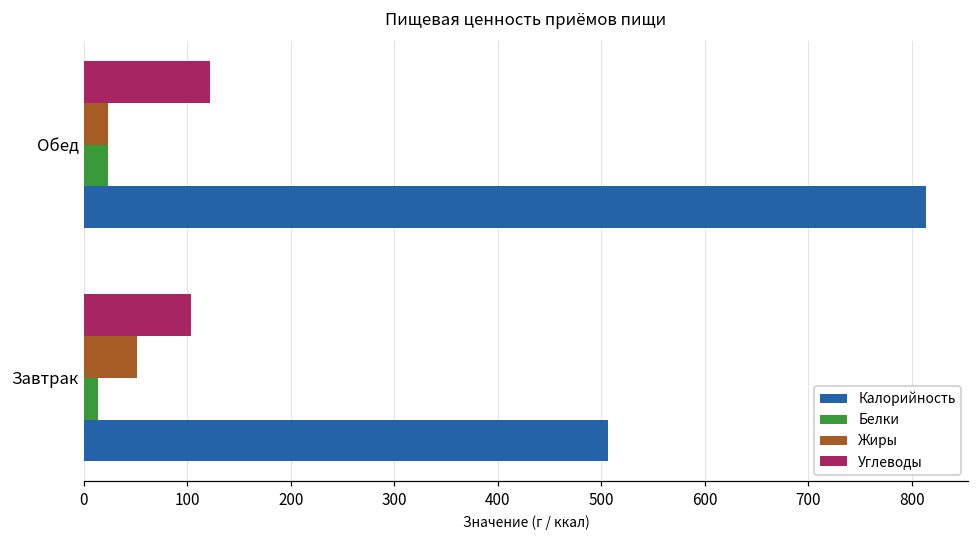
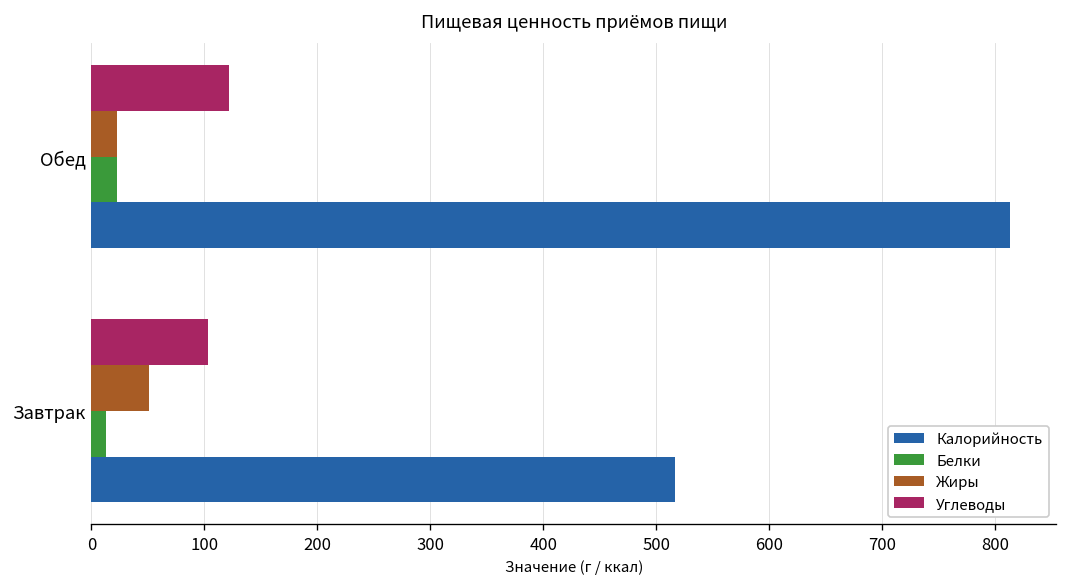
Калорийность, Завтрак: 510 -> 520
